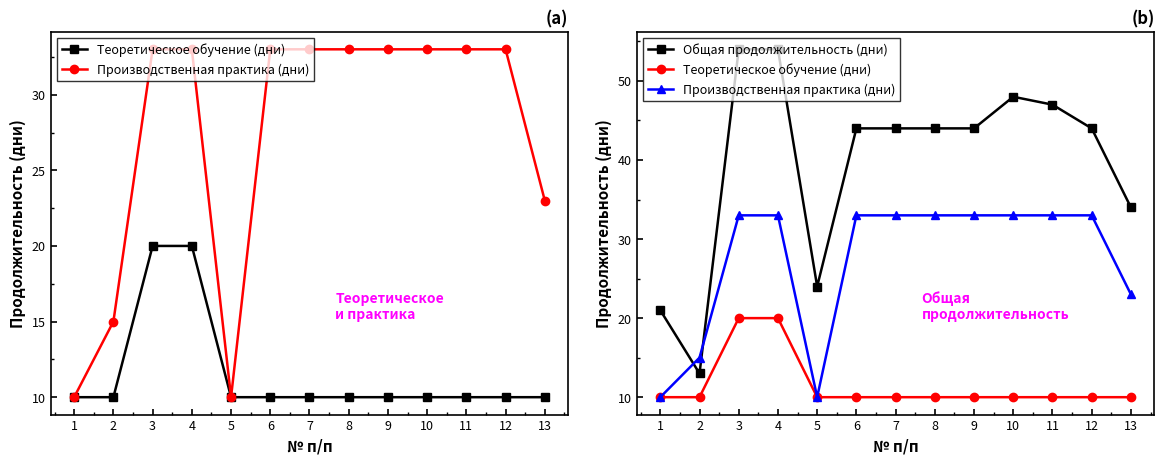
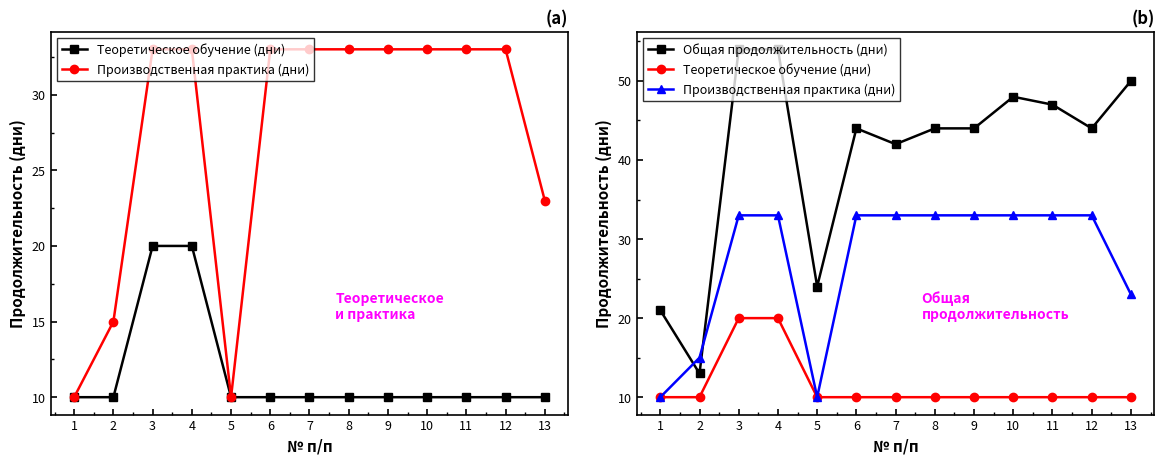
(b), Общая продолжительность (дни), 7: 44 -> 42
(b), Общая продолжительность (дни), 13: 34 -> 50
